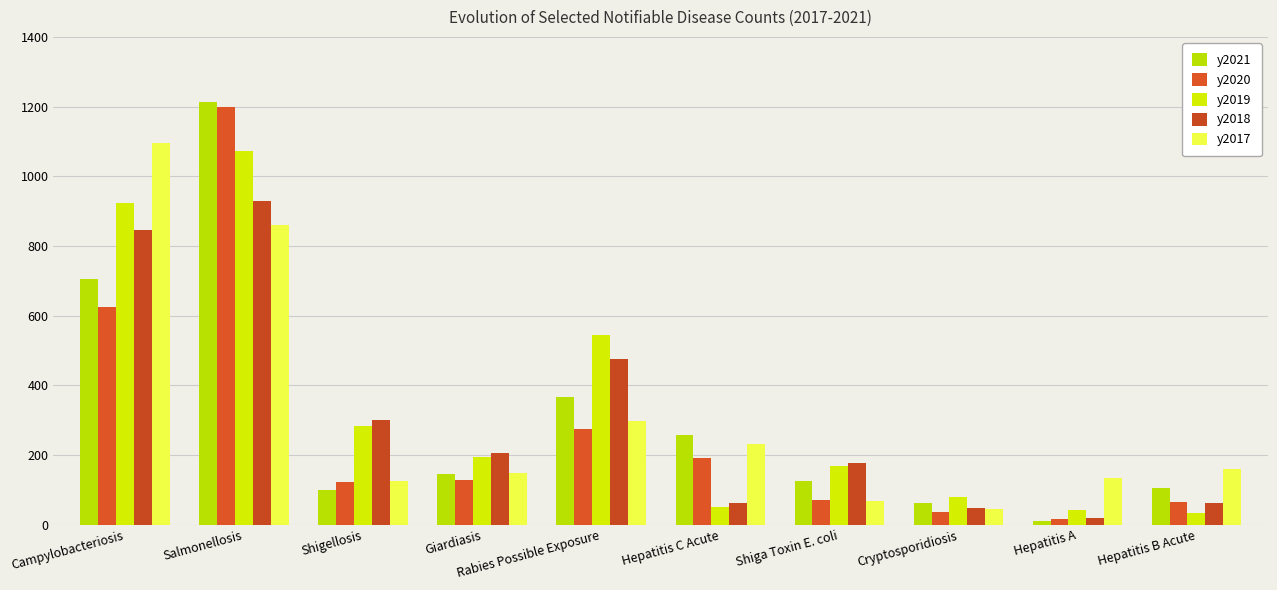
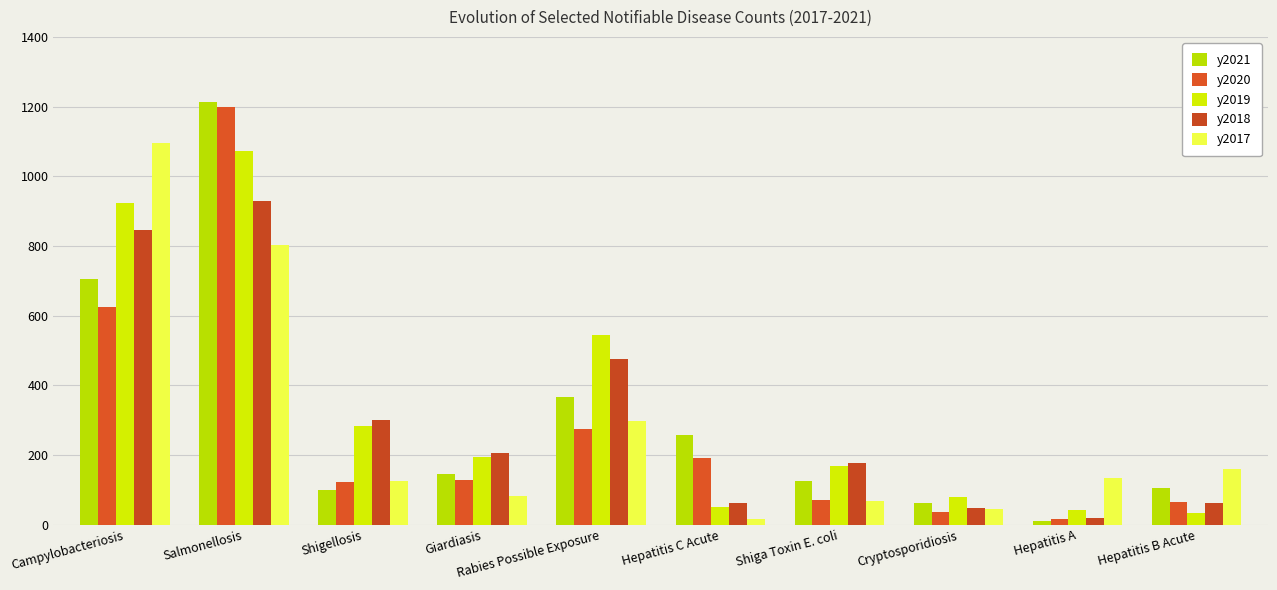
y2017, Salmonellosis: 860 -> 800
y2017, Giardiasis: 150 -> 80
y2017, Hepatitis C Acute: 230 -> 20
